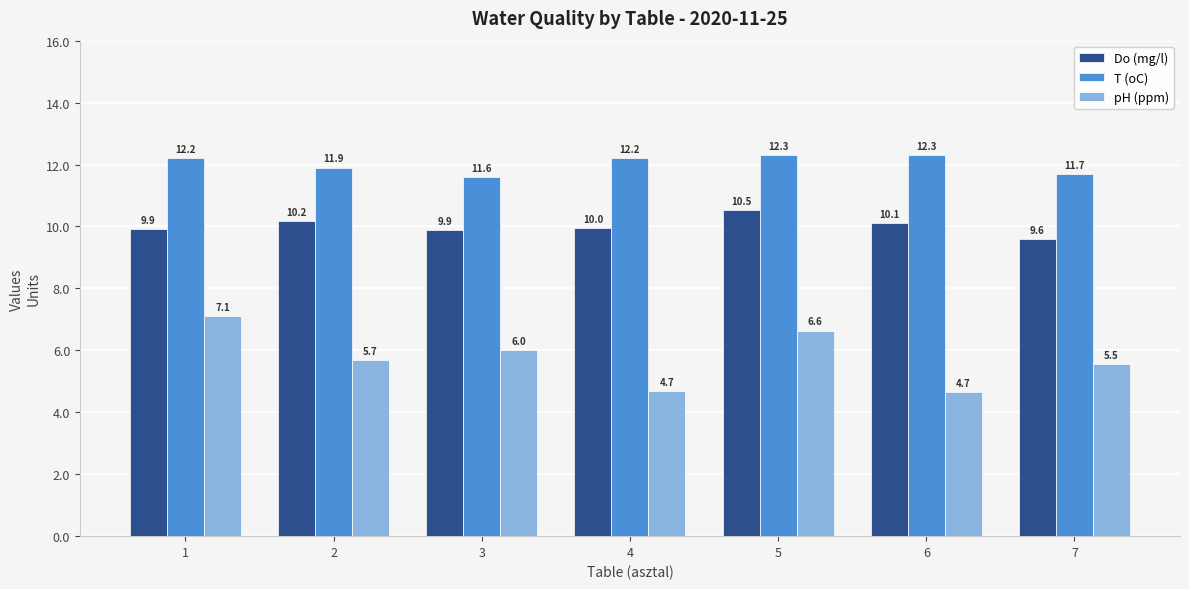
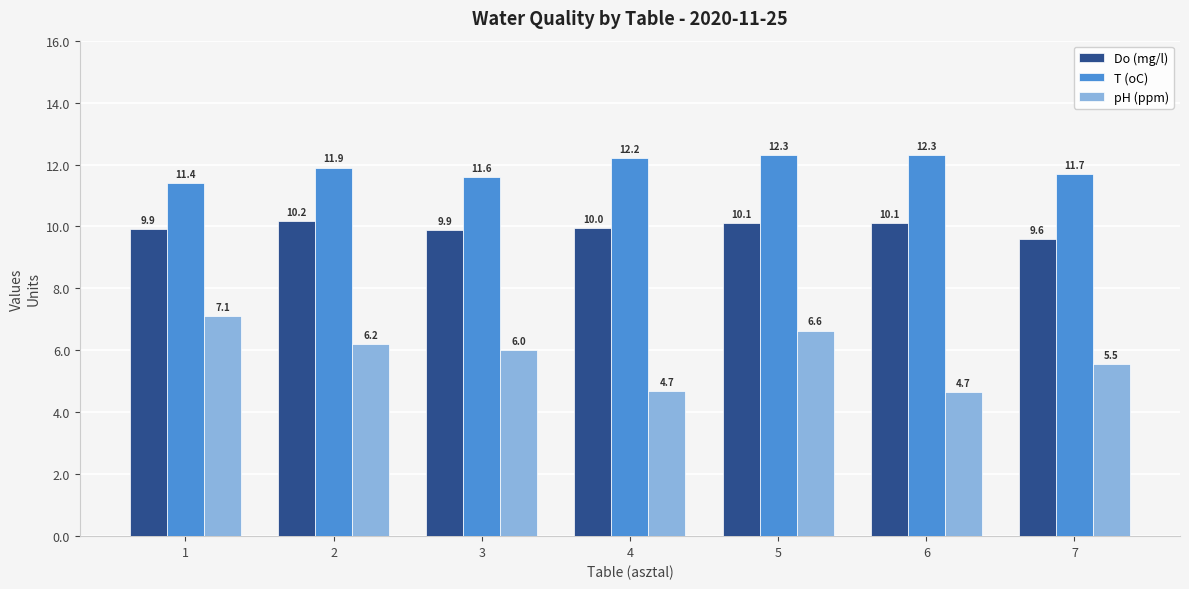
T (oC), 1: 12.2 -> 11.4
pH (ppm), 2: 5.7 -> 6.2
Do (mg/l), 5: 10.5 -> 10.1
